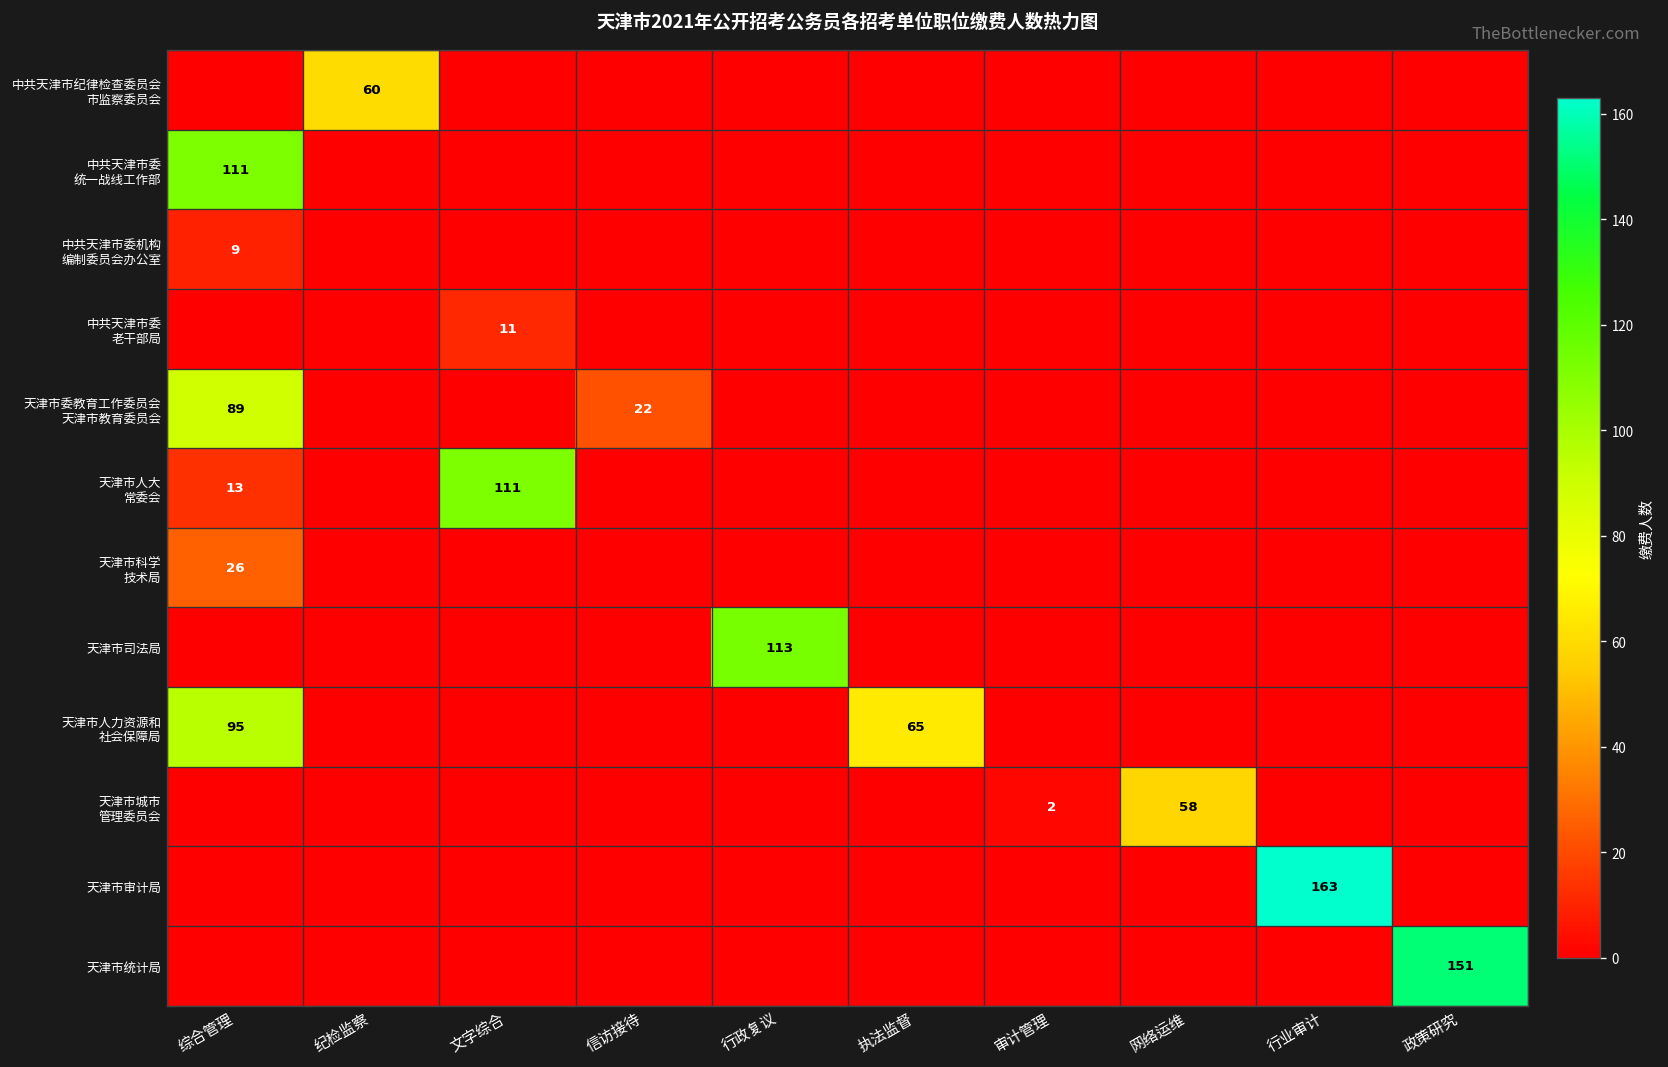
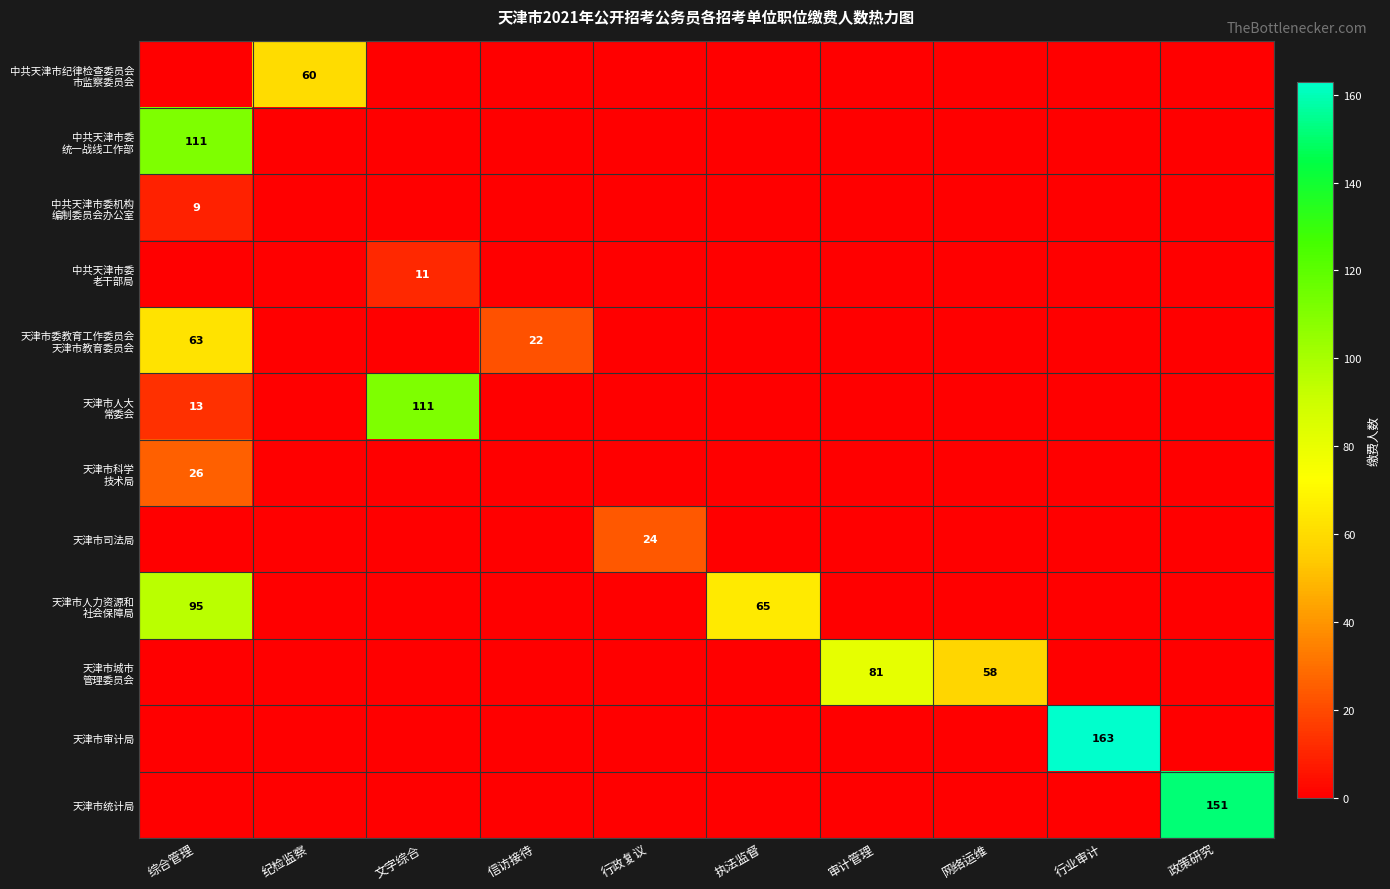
天津市委教育工作委员会 天津市教育委员会, 综合管理: 89 -> 63
天津市司法局, 行政复议: 113 -> 24
天津市城市 管理委员会, 审计管理: 2 -> 81
